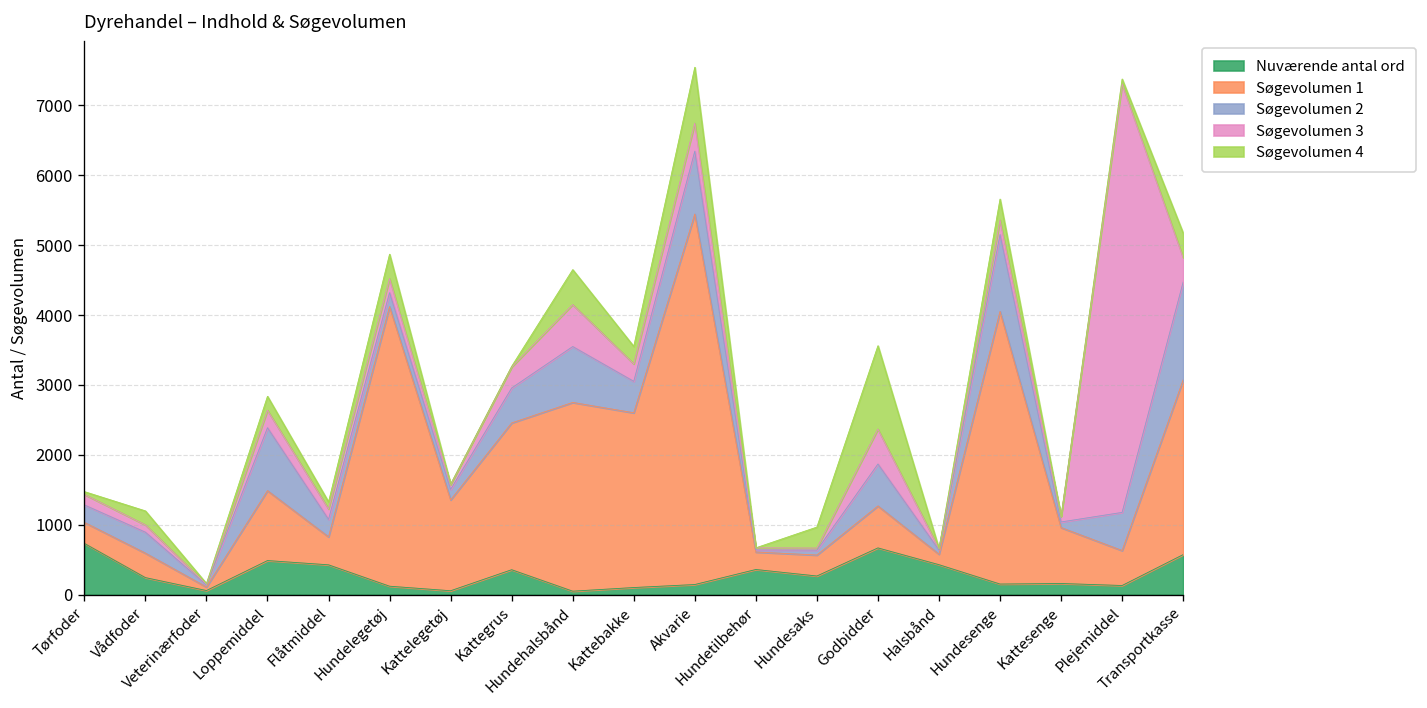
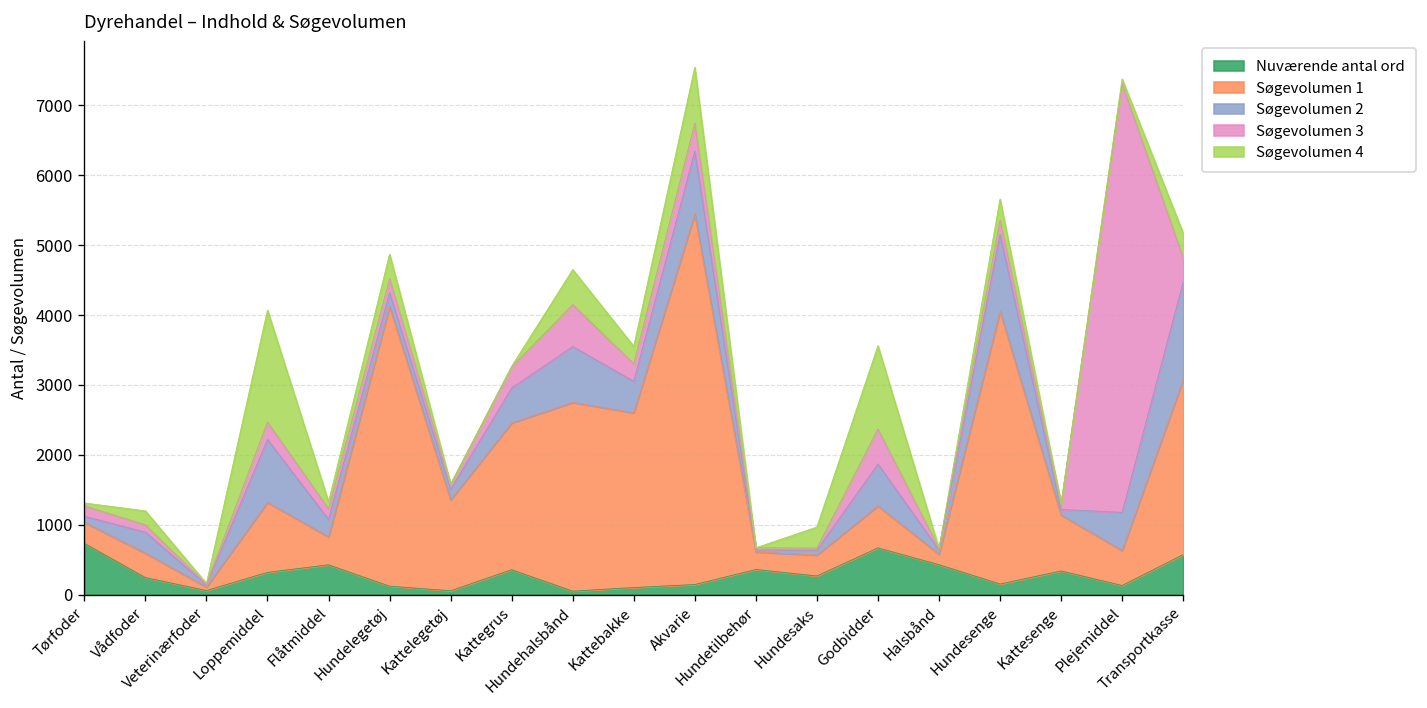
Søgevolumen 2, Tørfoder: 300 -> 100
Nuværende antal ord, Loppemiddel: 500 -> 300
Søgevolumen 4, Loppemiddel: 200 -> 1600
Nuværende antal ord, Kattesenge: 200 -> 300
